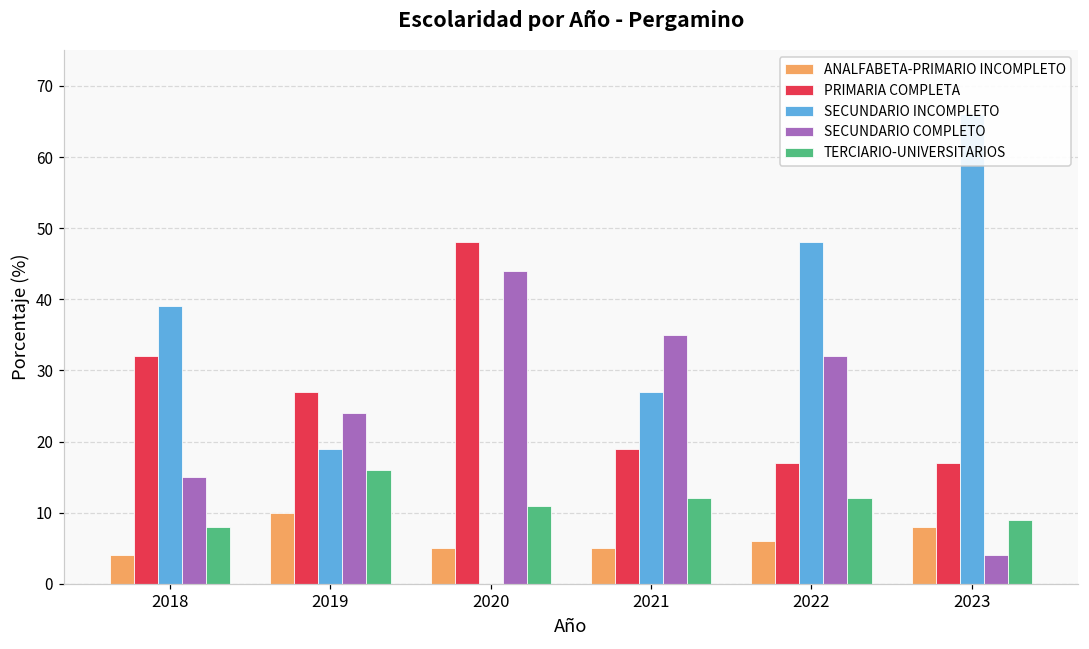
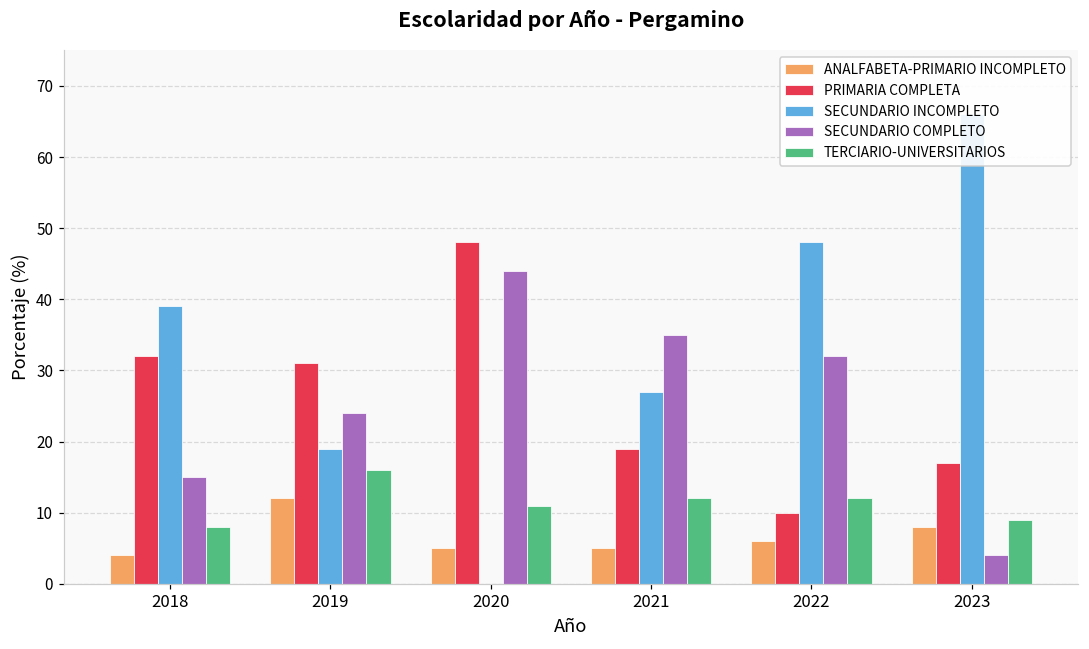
ANALFABETA-PRIMARIO INCOMPLETO, 2019: 10 -> 12
PRIMARIA COMPLETA, 2019: 27 -> 31
PRIMARIA COMPLETA, 2022: 17 -> 10
